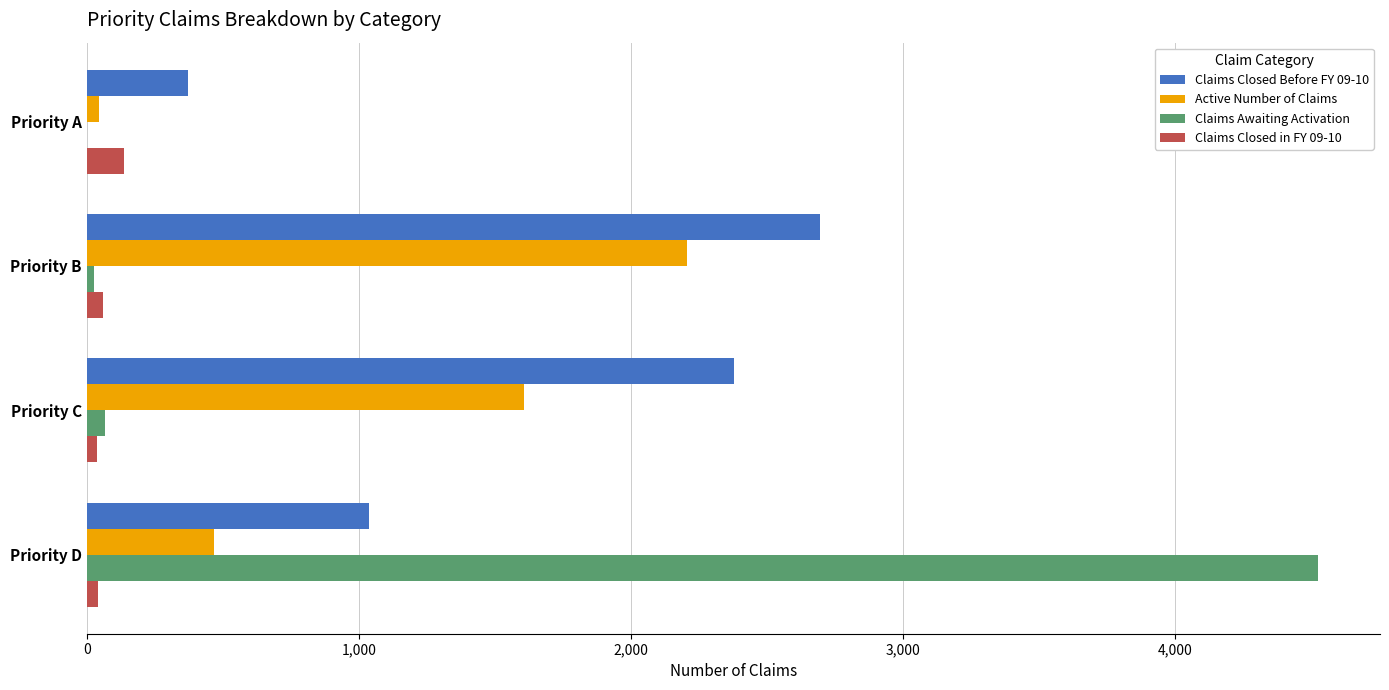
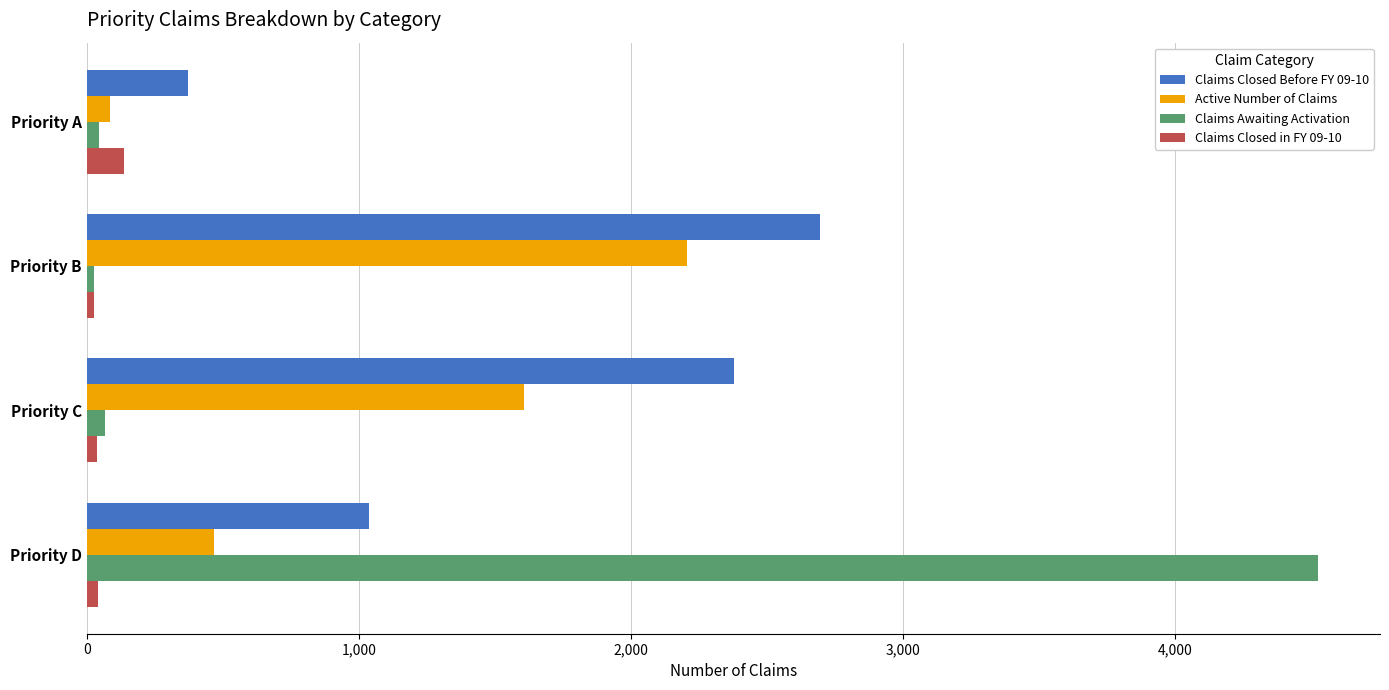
Active Number of Claims, Priority A: 40 -> 90
Claims Awaiting Activation, Priority A: 0 -> 40
Claims Closed in FY 09-10, Priority B: 60 -> 30
